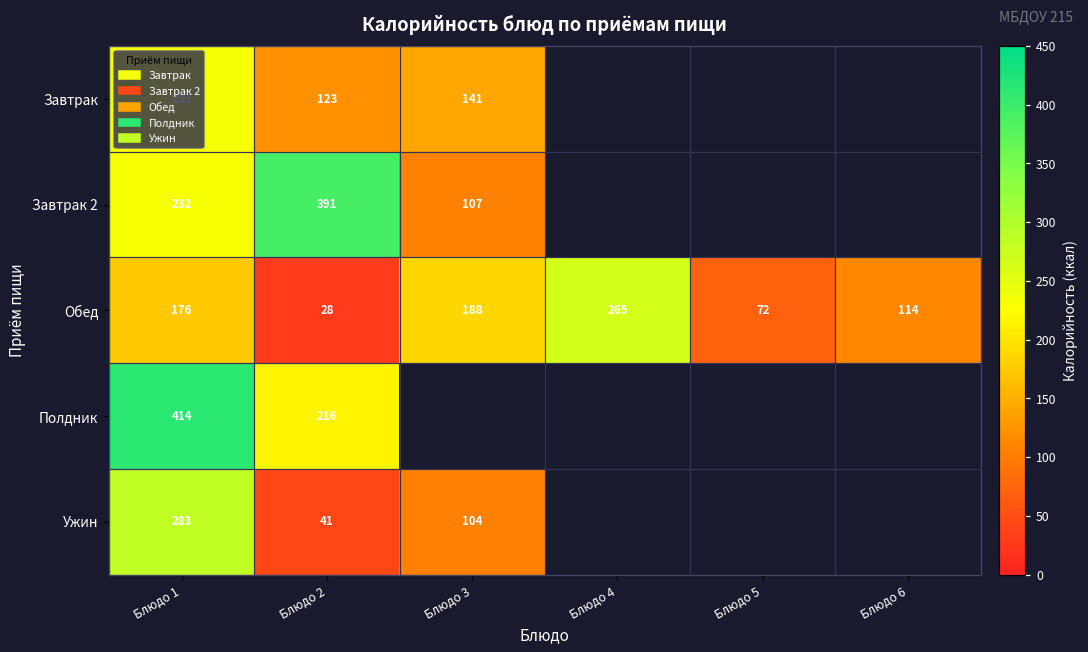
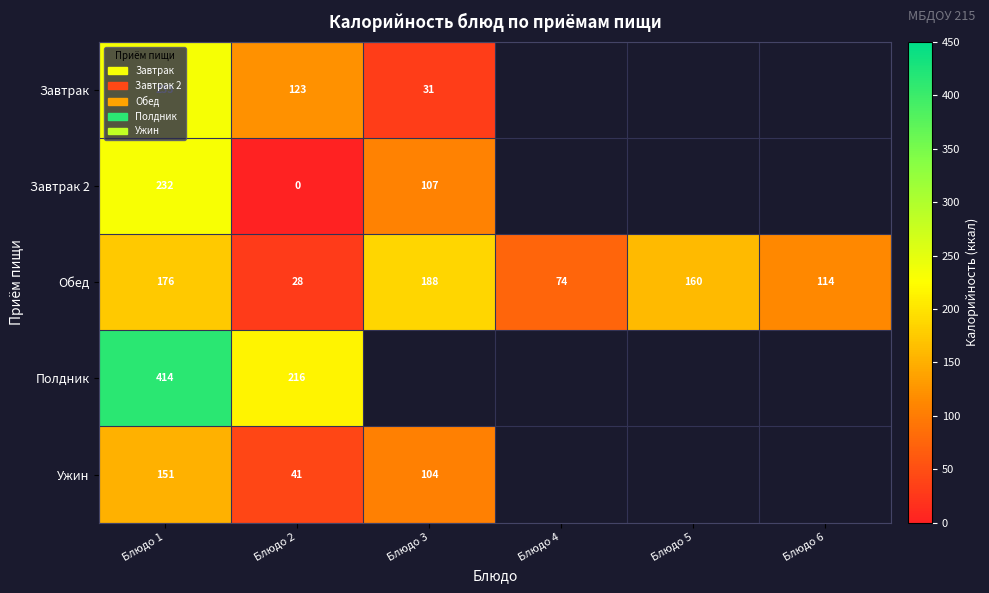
Завтрак, Блюдо 3: 141 -> 31
Завтрак 2, Блюдо 2: 391 -> 0
Обед, Блюдо 4: 265 -> 74
Обед, Блюдо 5: 72 -> 160
Ужин, Блюдо 1: 283 -> 151
